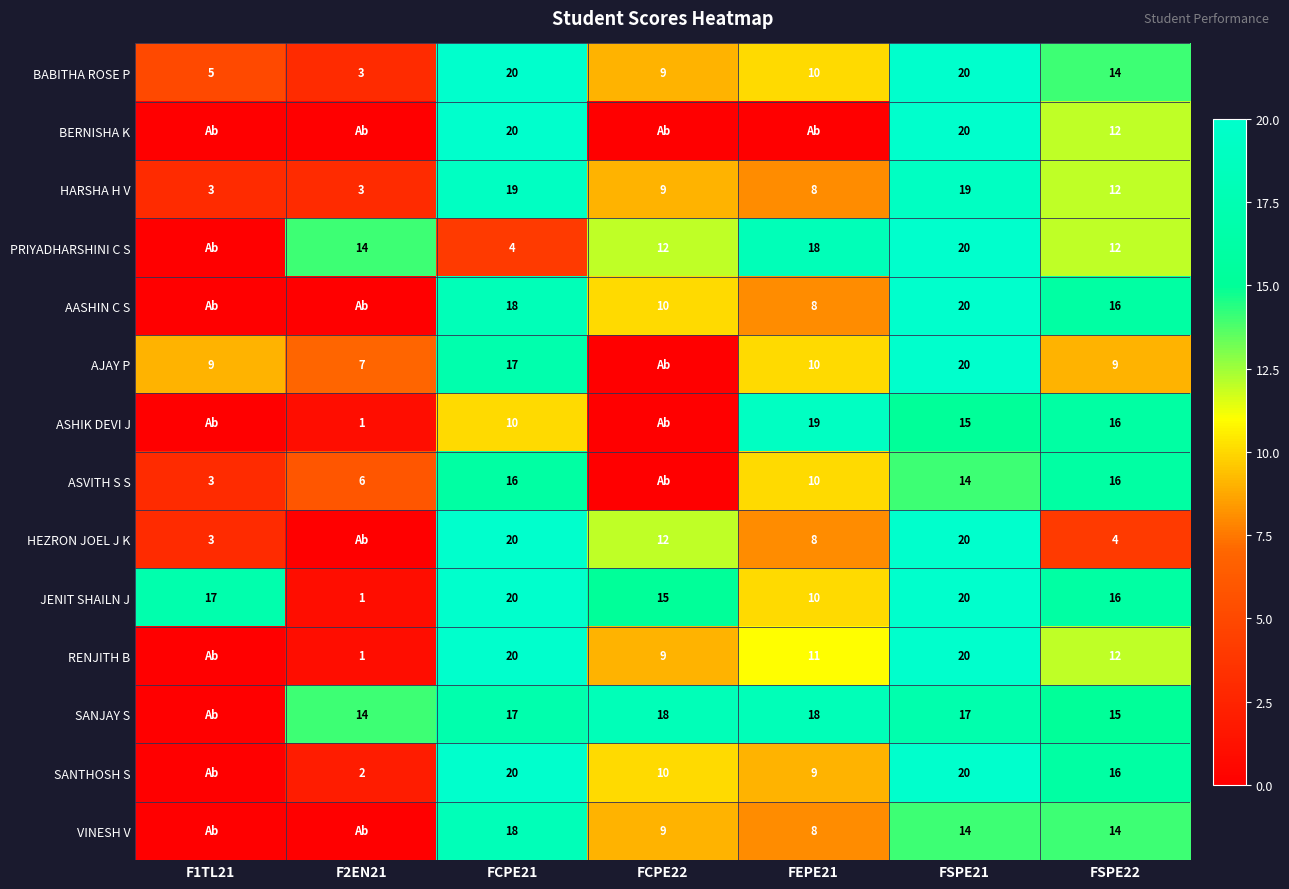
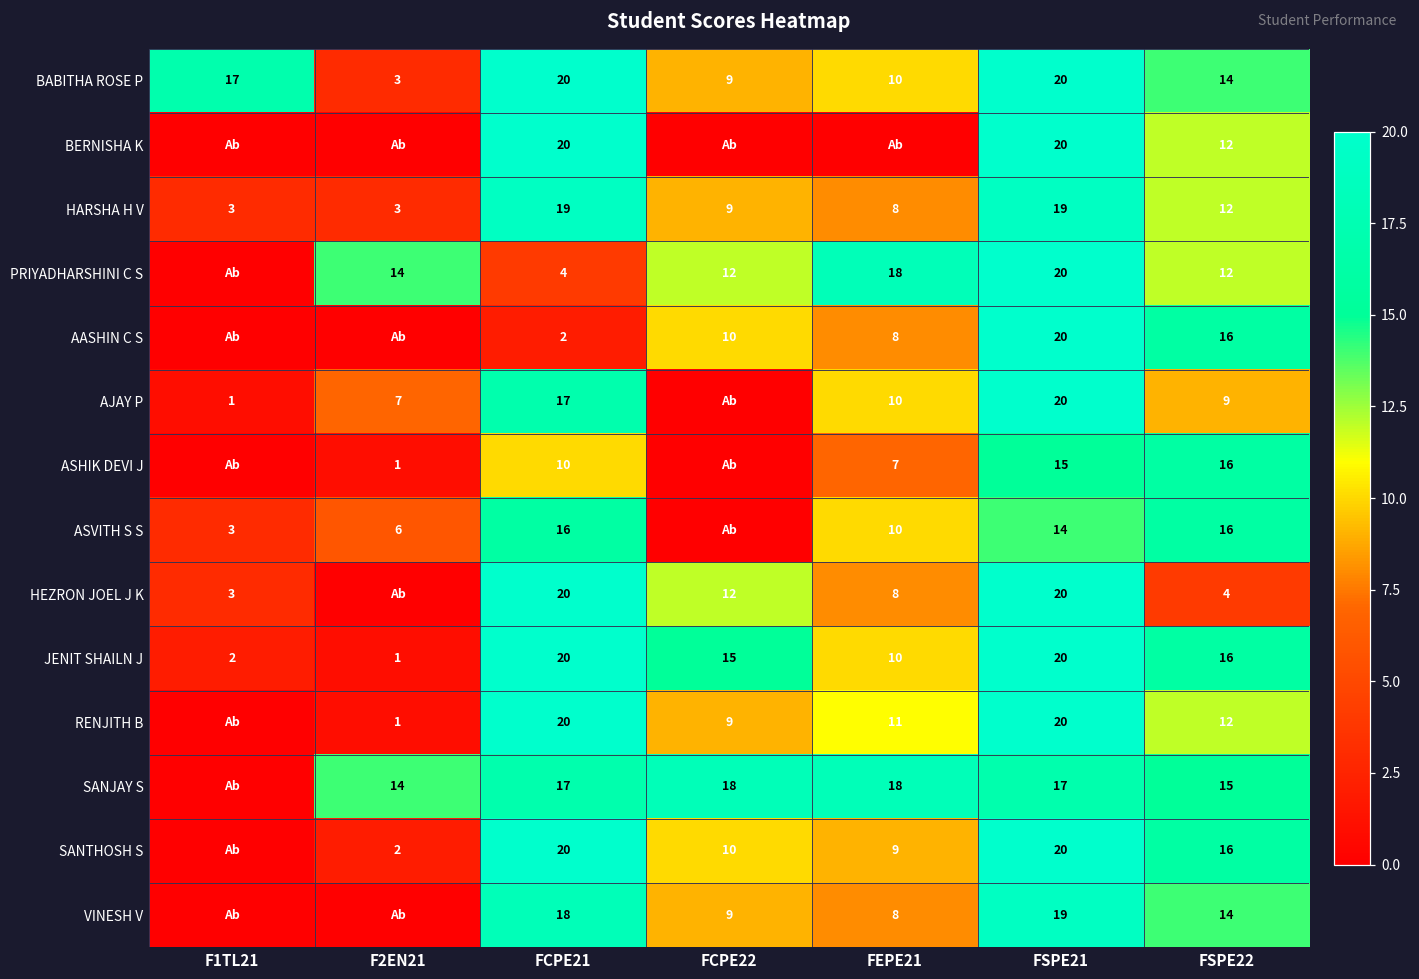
BABITHA ROSE P, F1TL21: 5 -> 17
AASHIN C S, FCPE21: 18 -> 2
AJAY P, F1TL21: 9 -> 1
ASHIK DEVI J, FEPE21: 19 -> 7
JENIT SHAILN J, F1TL21: 17 -> 2
VINESH V, FSPE21: 14 -> 19
